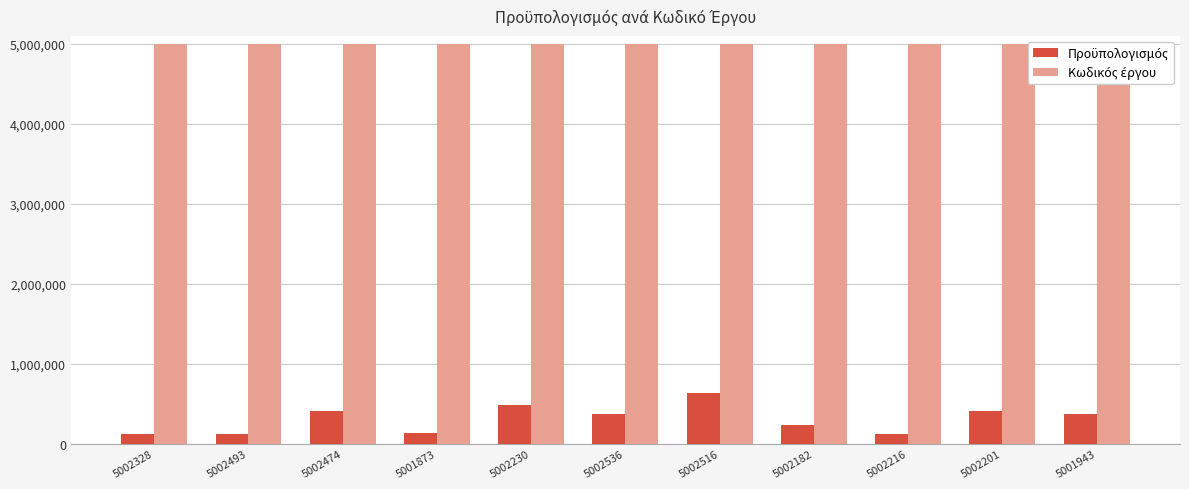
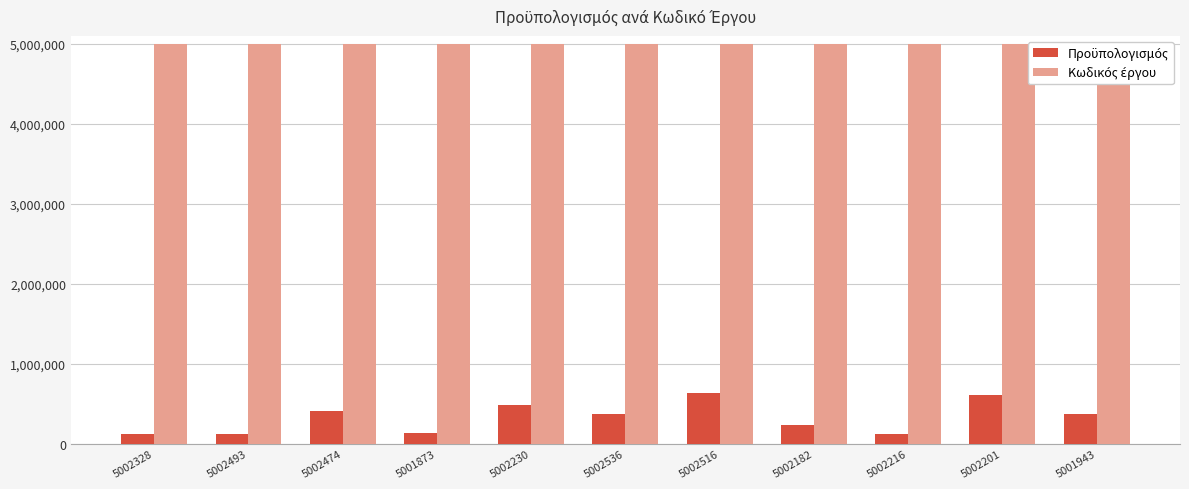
Προϋπολογισμός, 5002201: 400,000 -> 600,000
